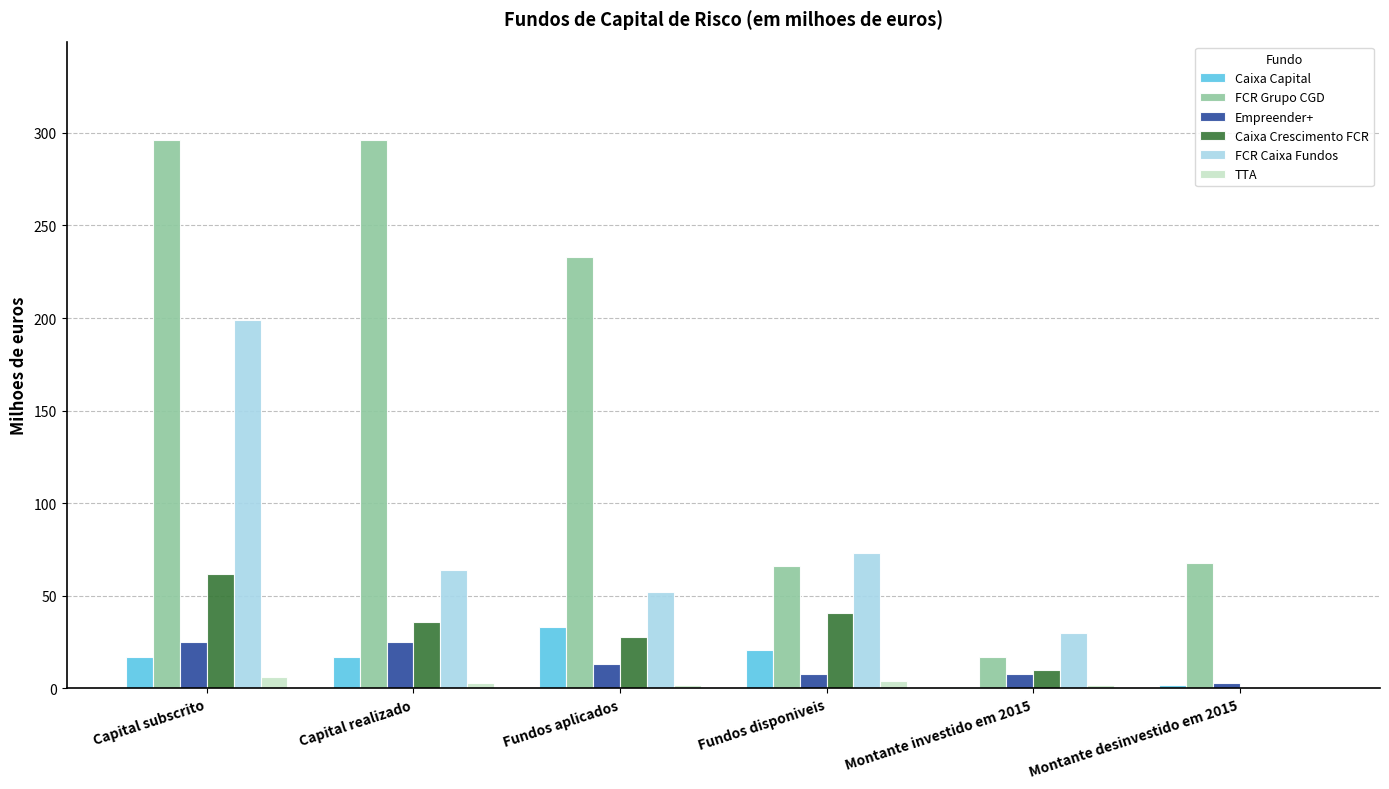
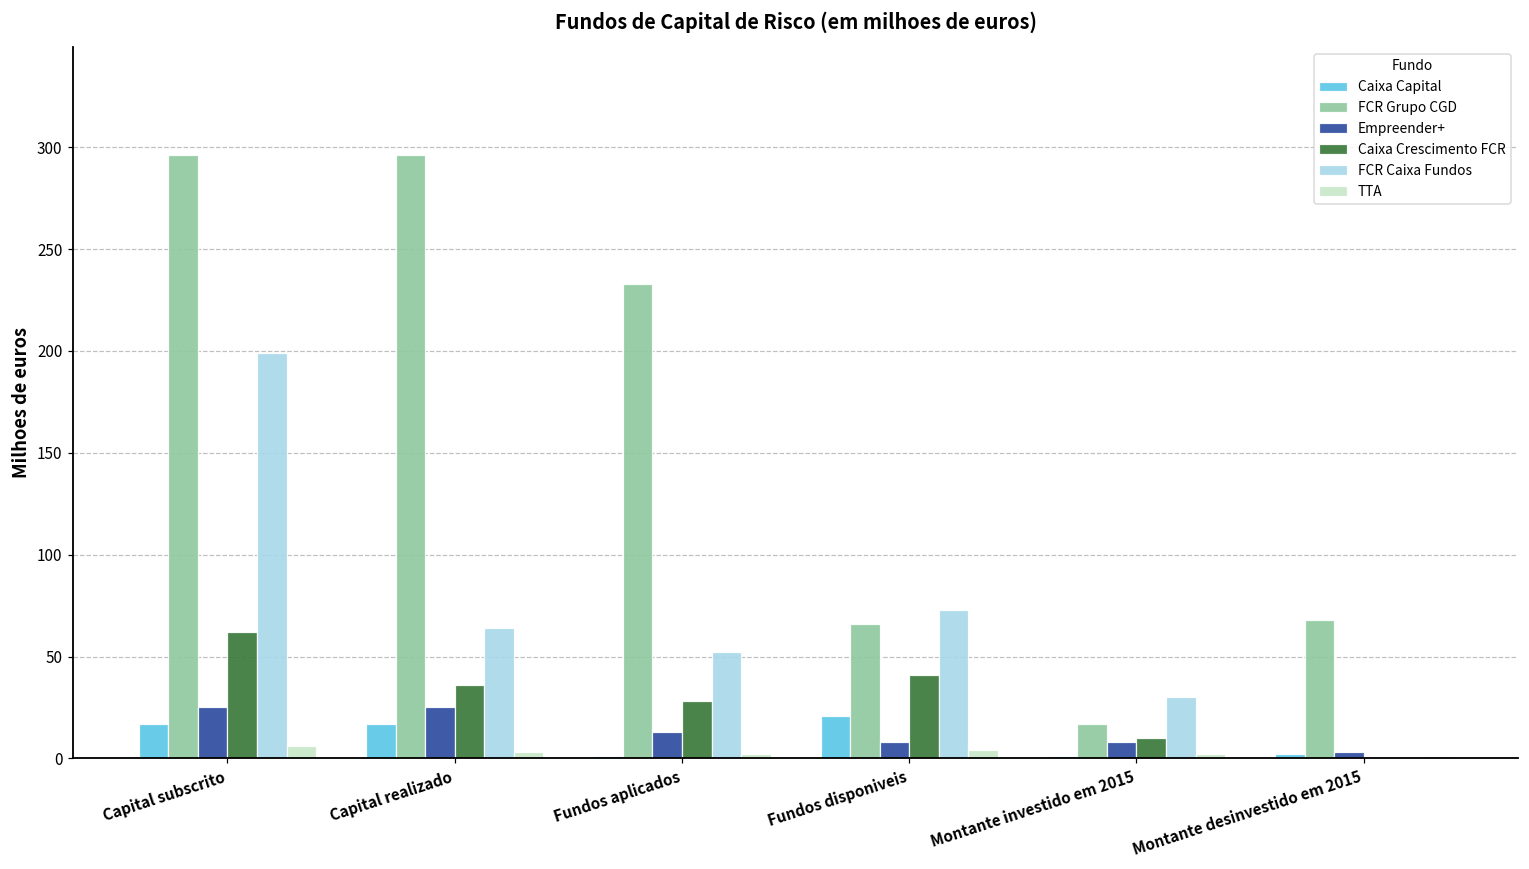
Caixa Capital, Fundos aplicados: 33 -> 1
